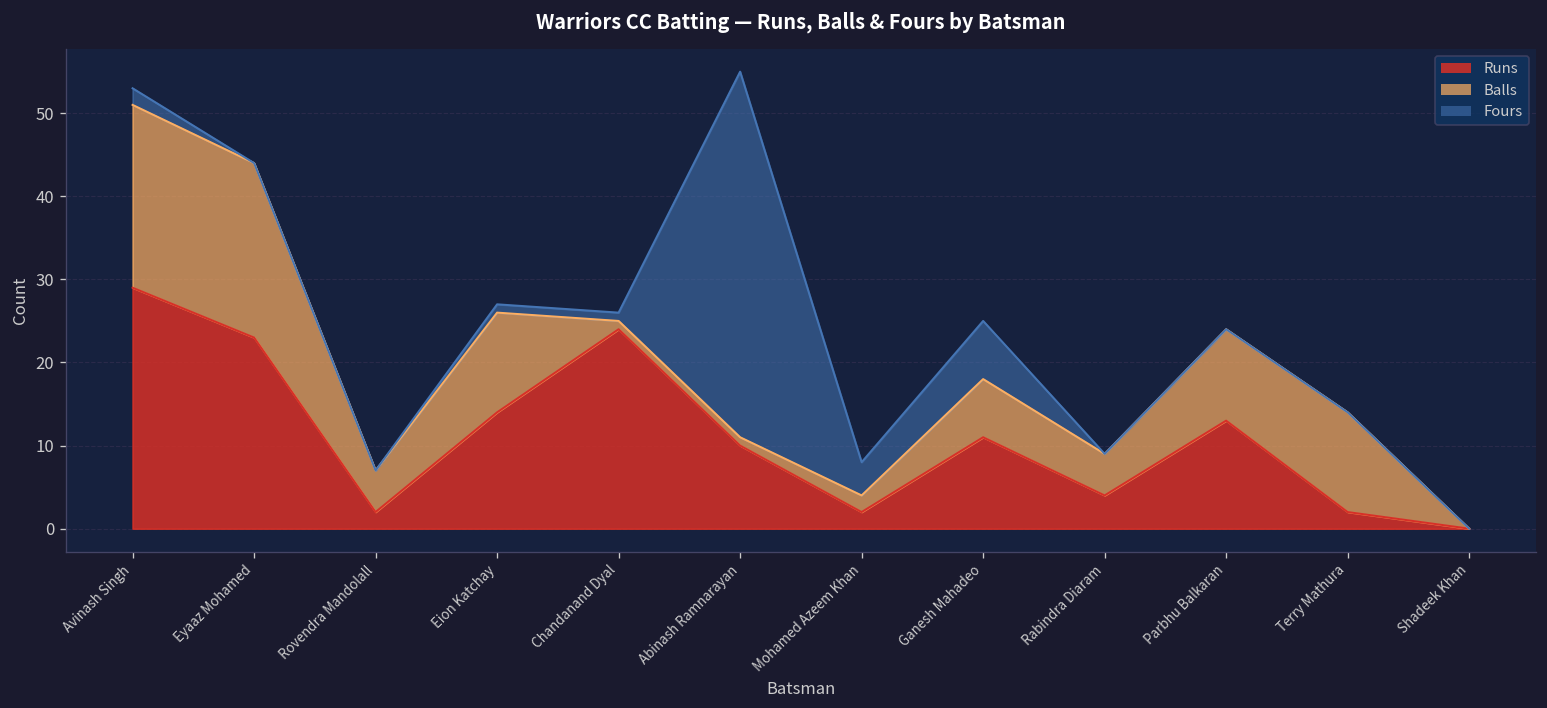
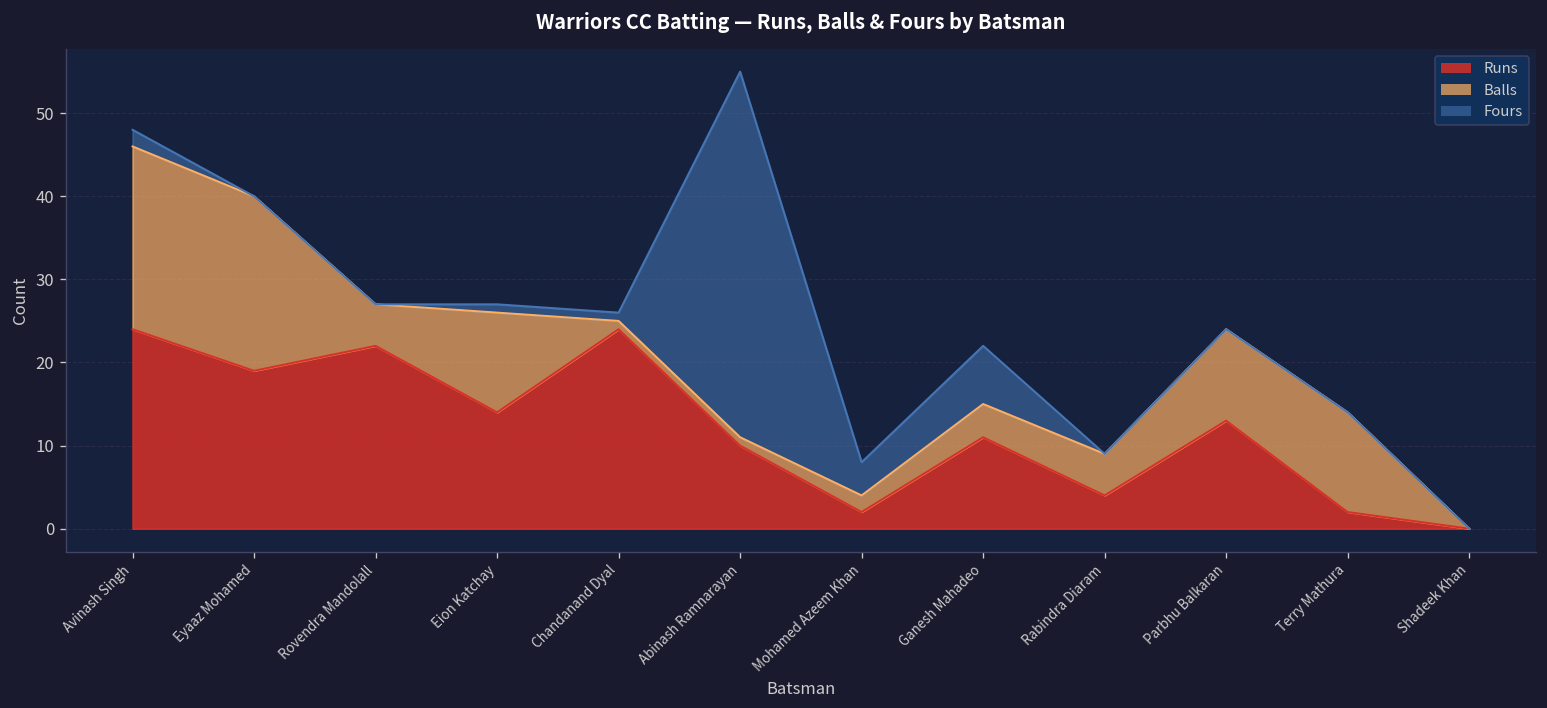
Runs, Avinash Singh: 29 -> 24
Runs, Eyaaz Mohamed: 23 -> 19
Runs, Rovendra Mandolall: 2 -> 22
Balls, Ganesh Mahadeo: 7 -> 4
